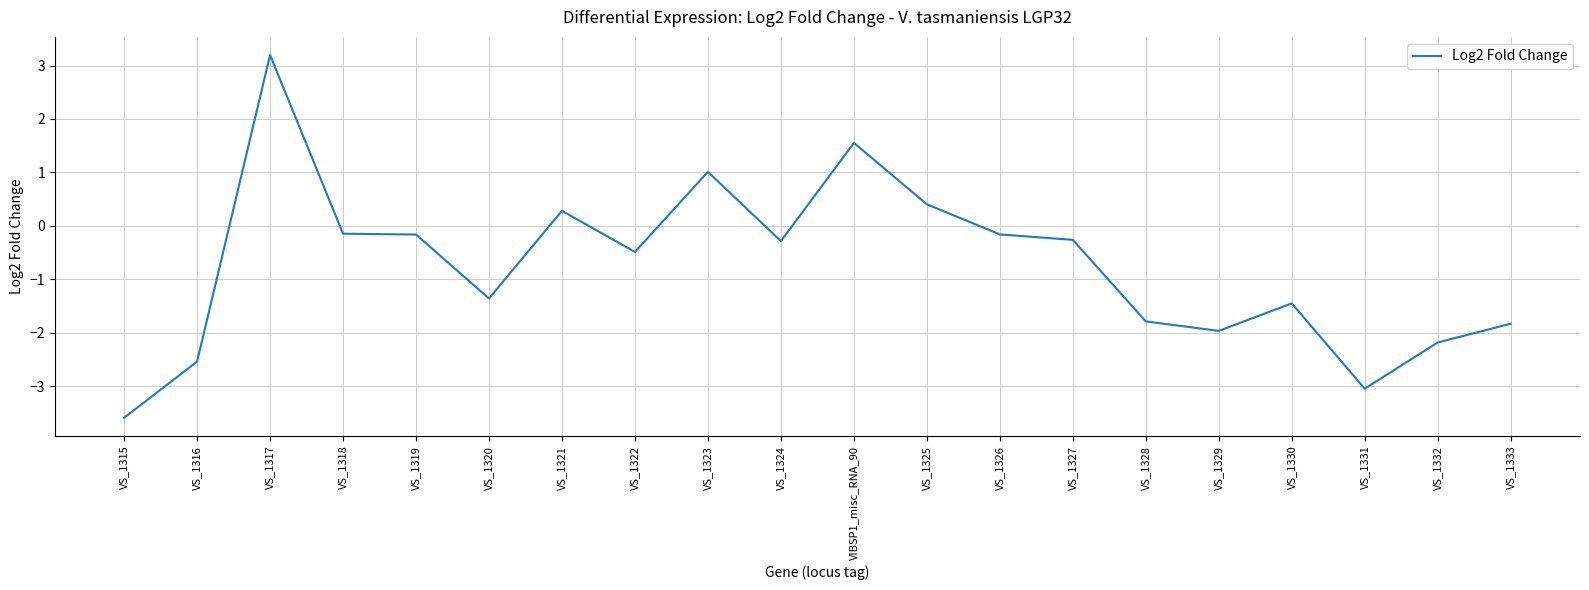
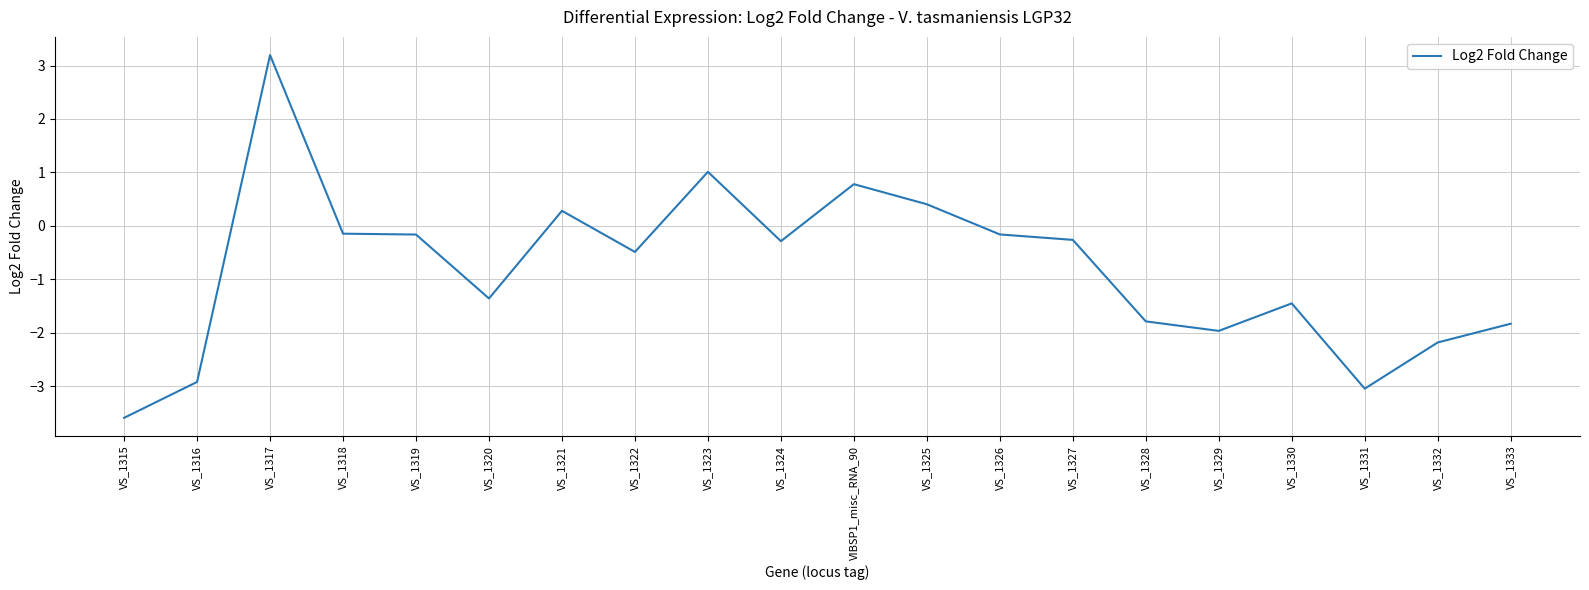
VS_1316: -2.5 -> -2.9
VIBSP1_misc_RNA_90: 1.6 -> 0.8
